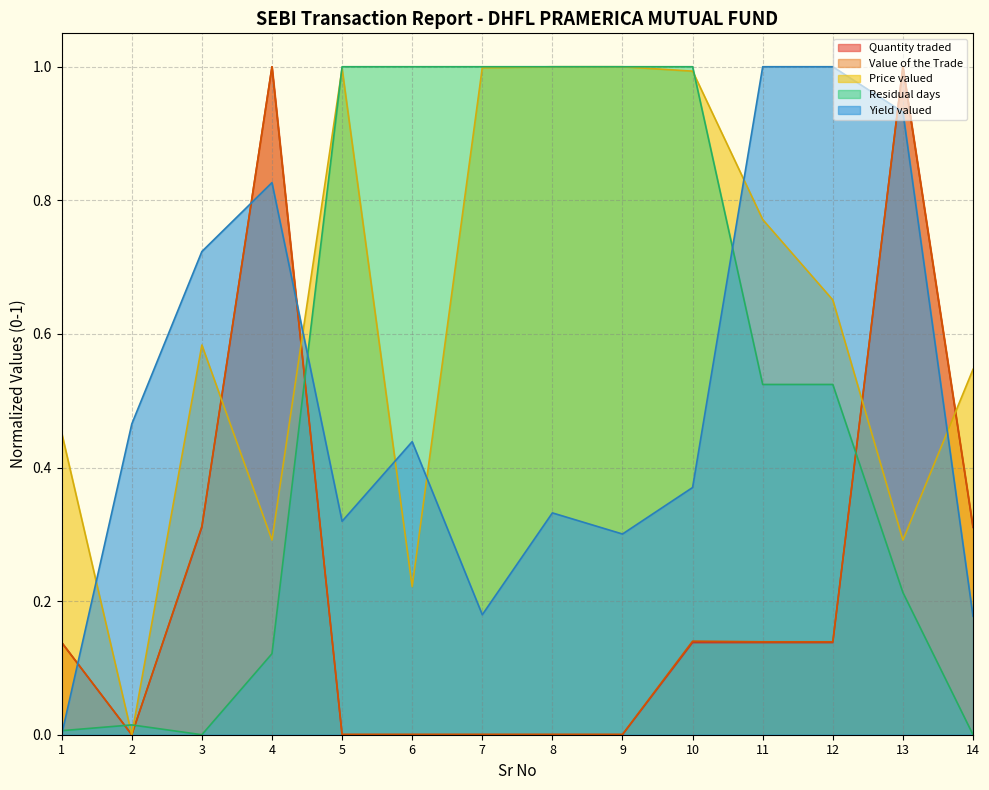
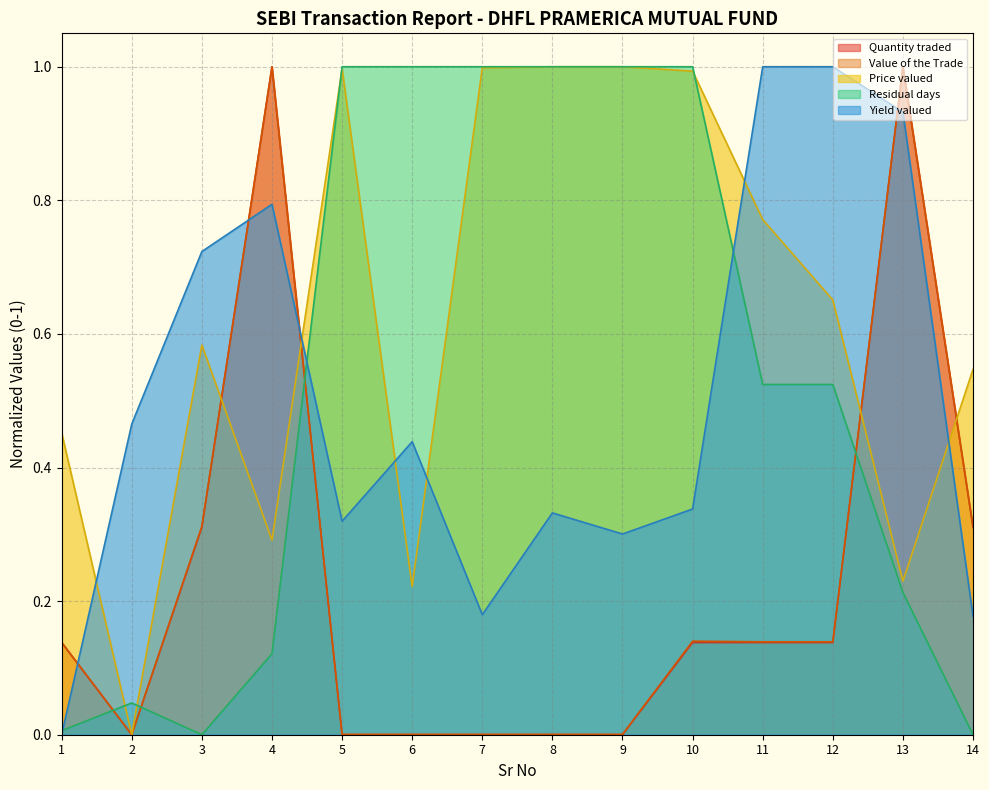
Residual days, 2: 0.01 -> 0.05
Yield valued, 4: 0.83 -> 0.79
Yield valued, 10: 0.37 -> 0.34
Price valued, 13: 0.29 -> 0.23
